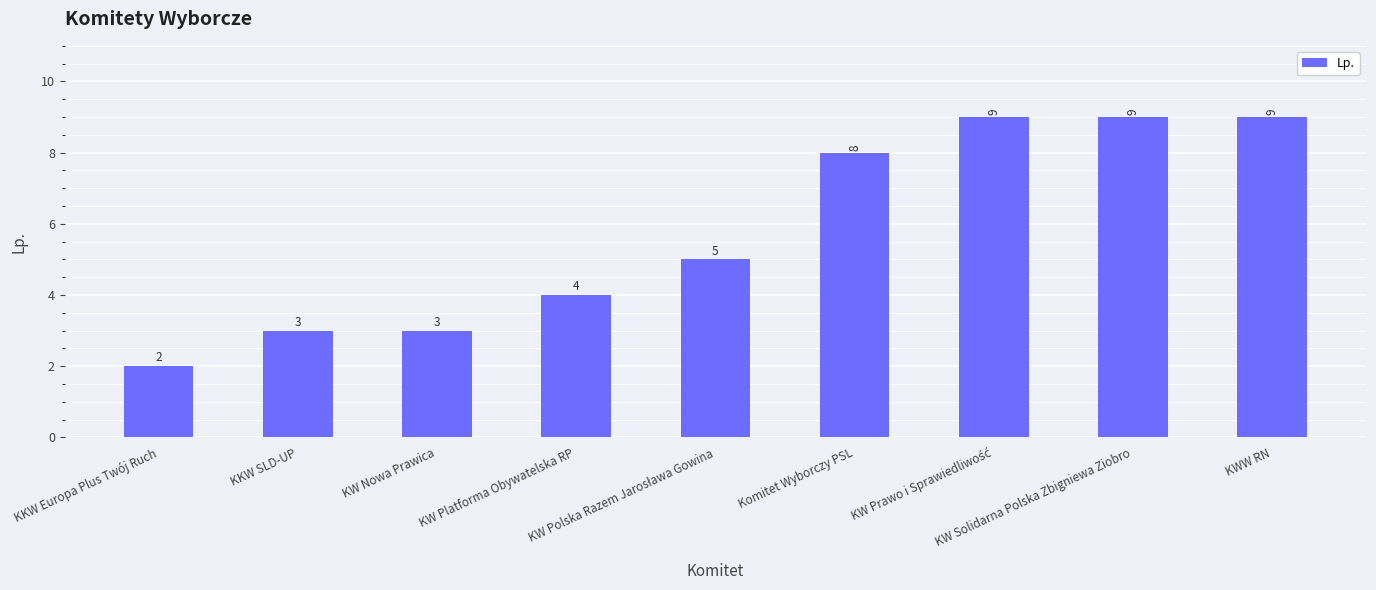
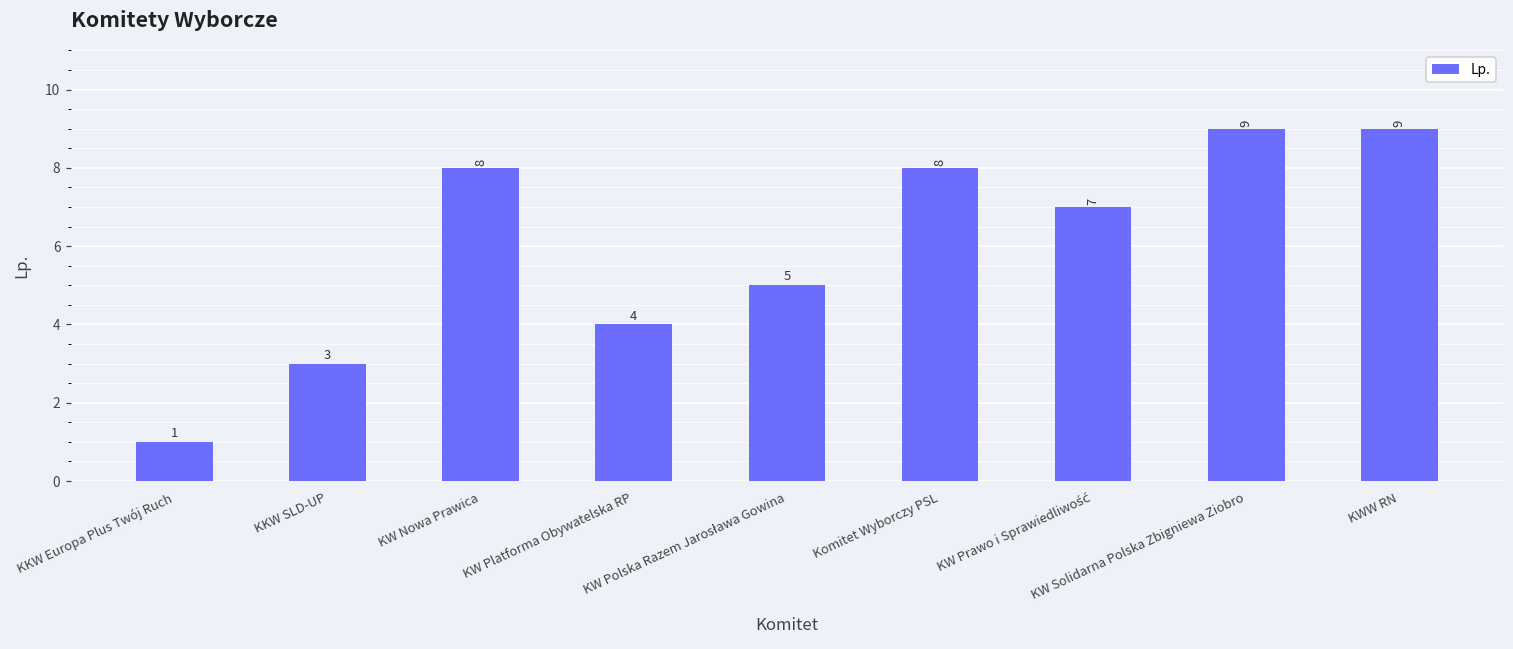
KKW Europa Plus Twój Ruch: 2 -> 1
KW Nowa Prawica: 3 -> 8
KW Prawo i Sprawiedliwość: 9 -> 7
